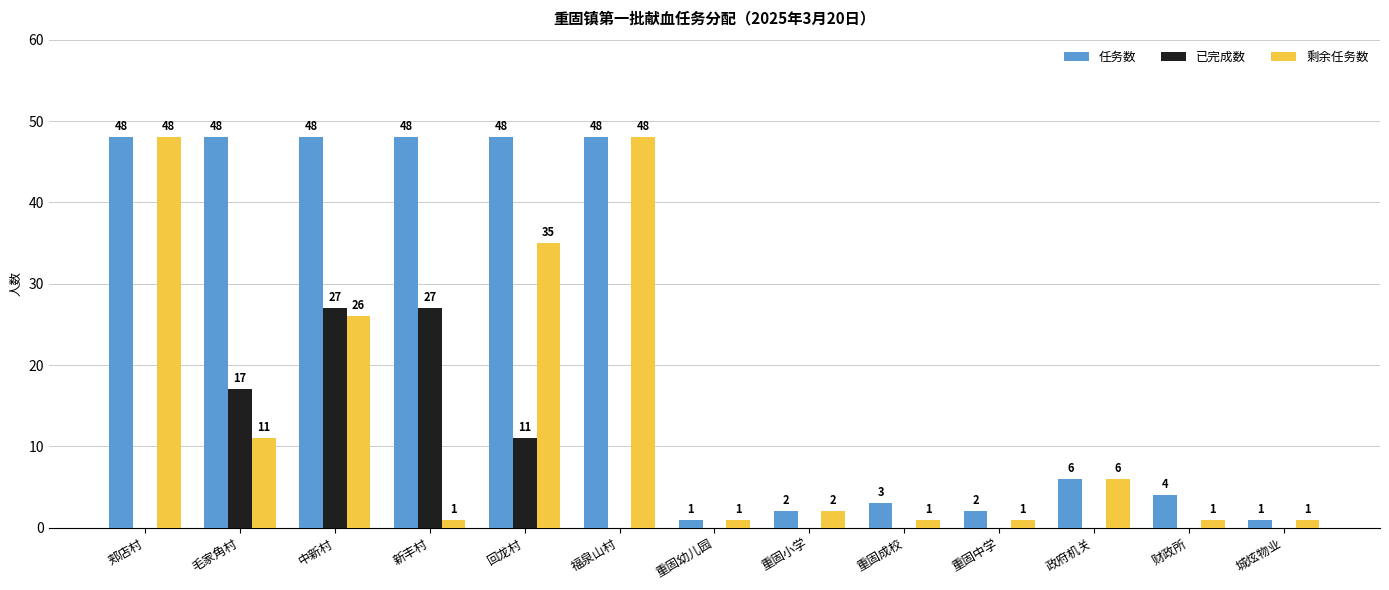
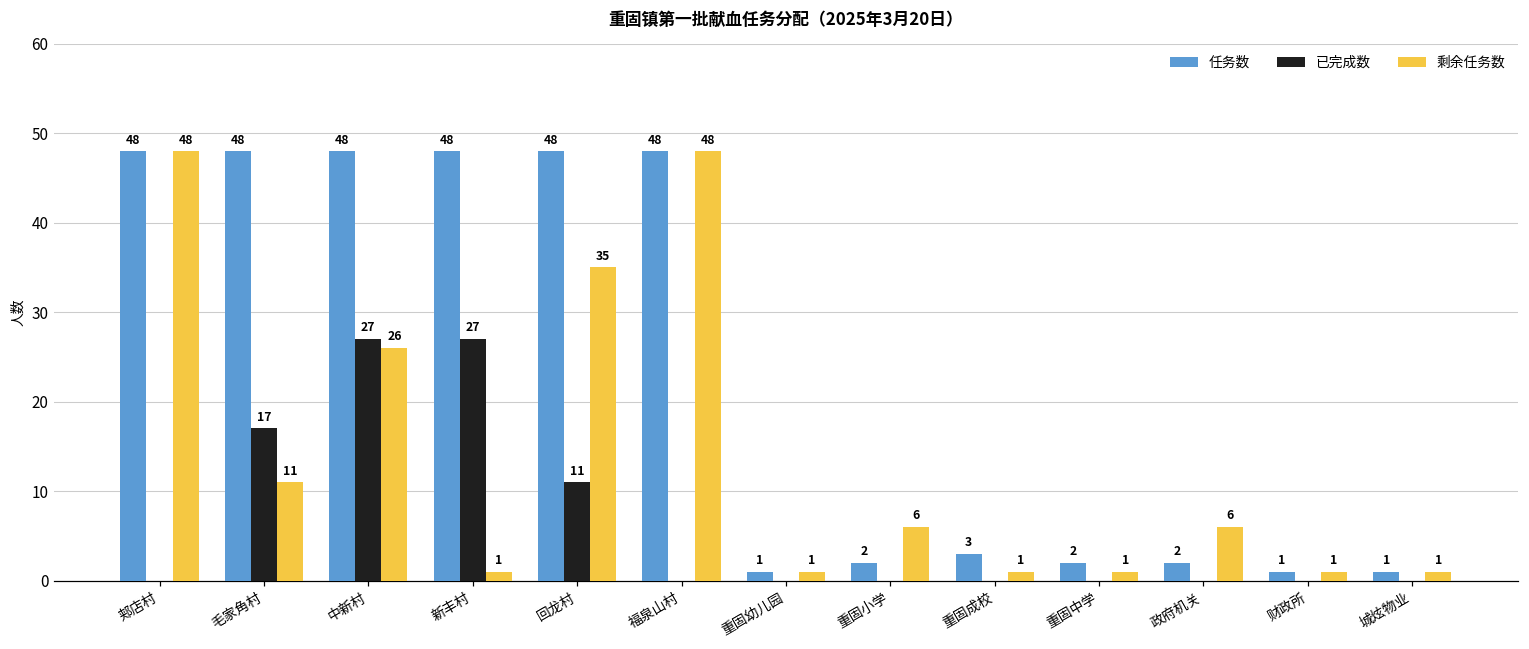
剩余任务数, 重固小学: 2 -> 6
任务数, 政府机关: 6 -> 2
任务数, 财政所: 4 -> 1
